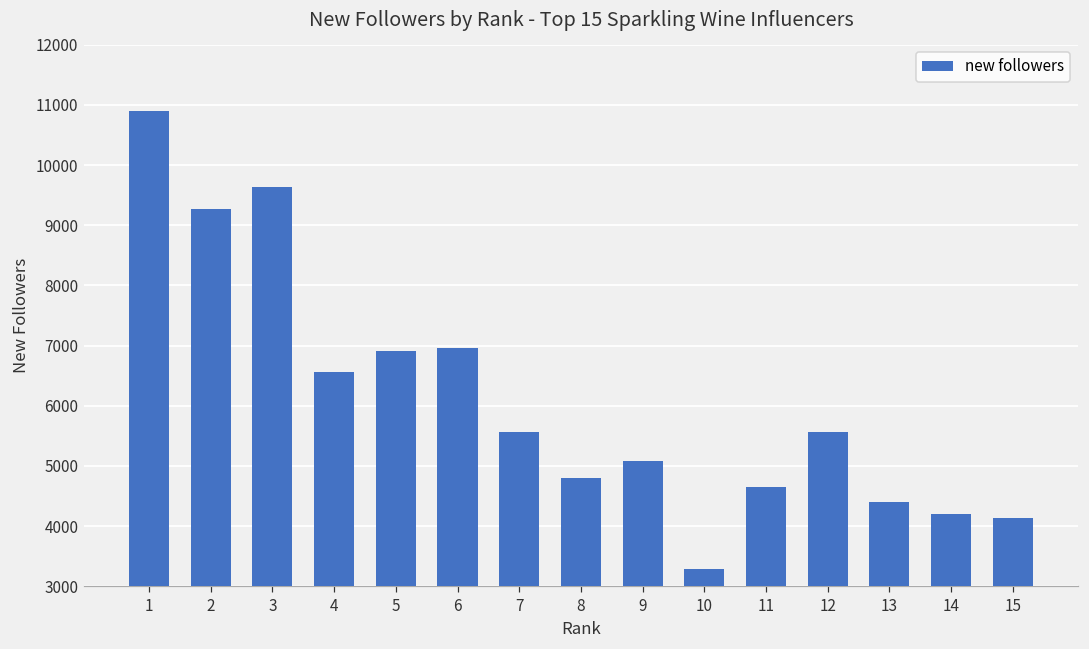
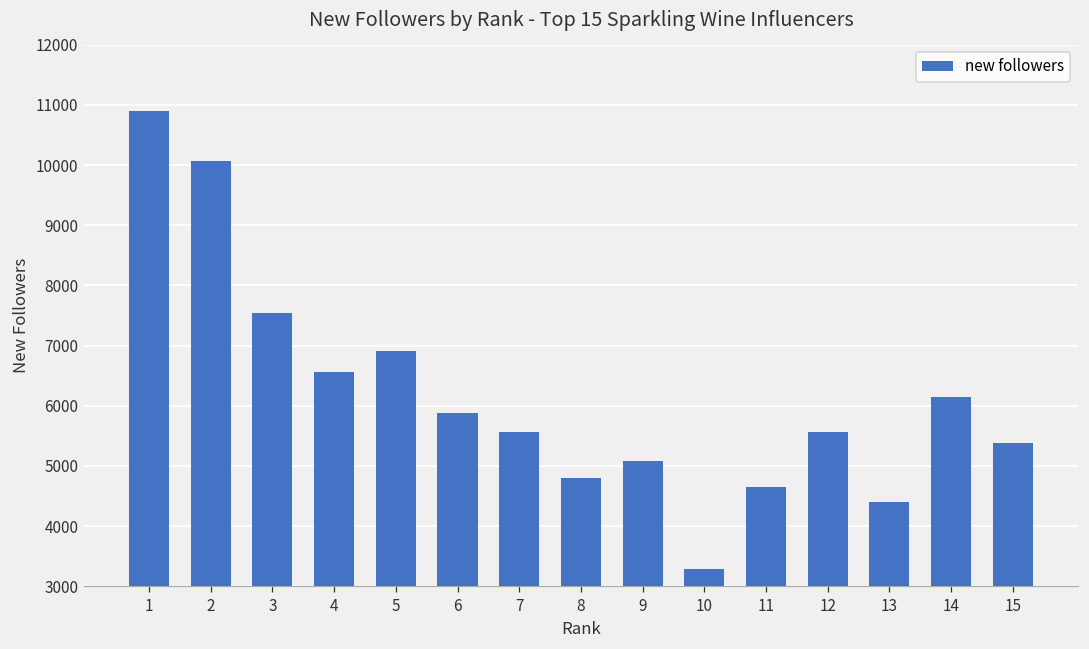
2: 9300 -> 10100
3: 9600 -> 7500
6: 7000 -> 5900
14: 4200 -> 6100
15: 4100 -> 5400
